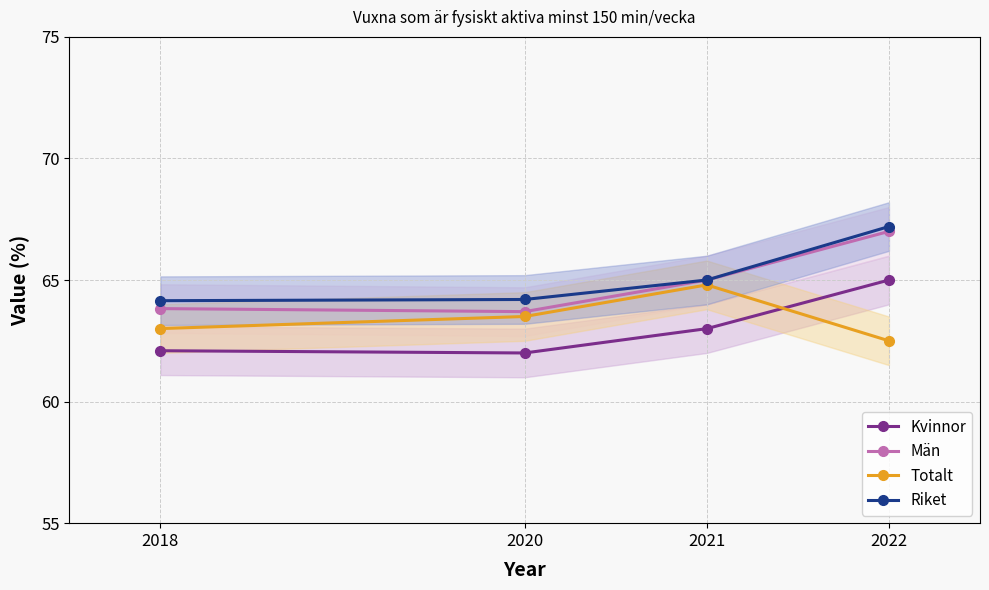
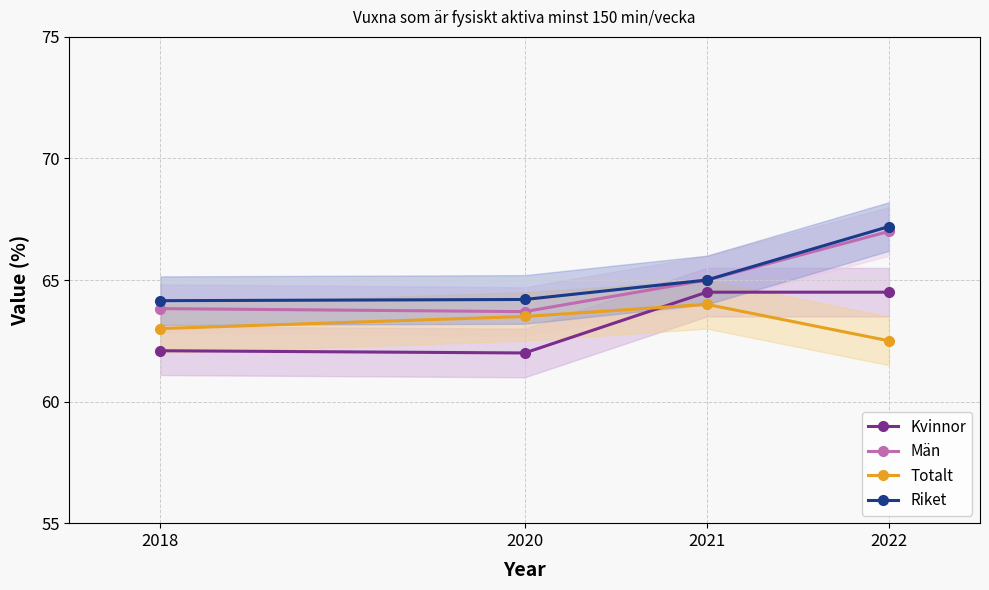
Kvinnor, 2021: 63.0 -> 64.5
Totalt, 2021: 64.8 -> 64.0
Kvinnor, 2022: 65.0 -> 64.5
